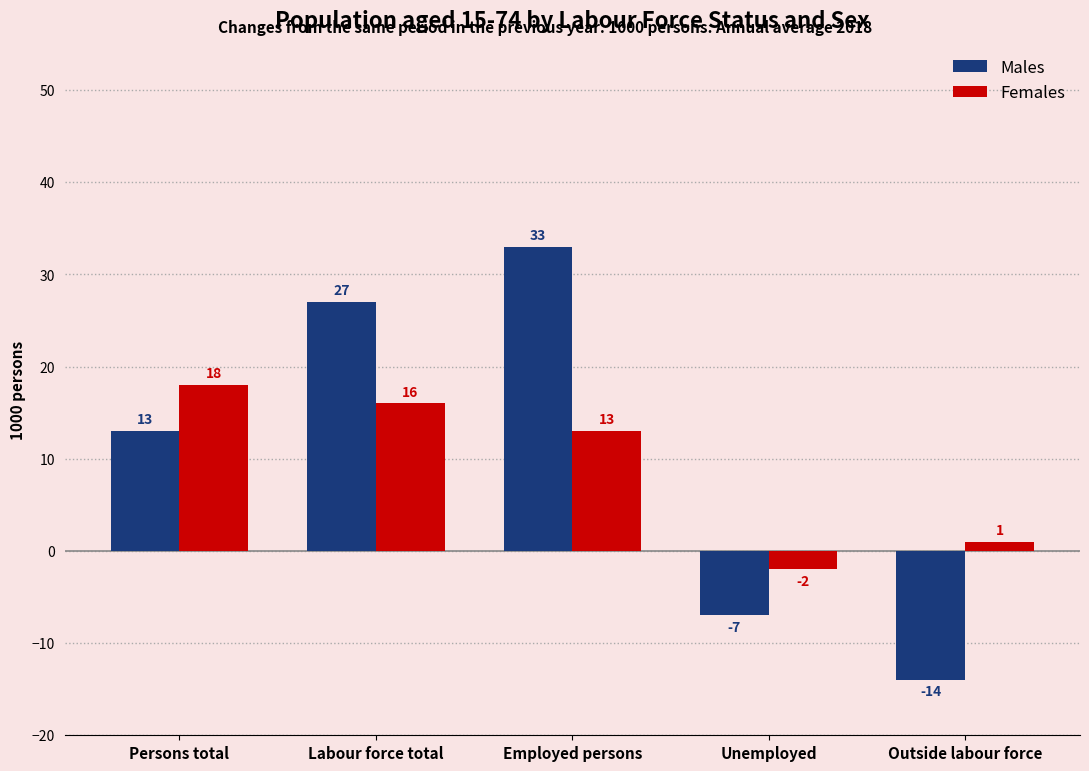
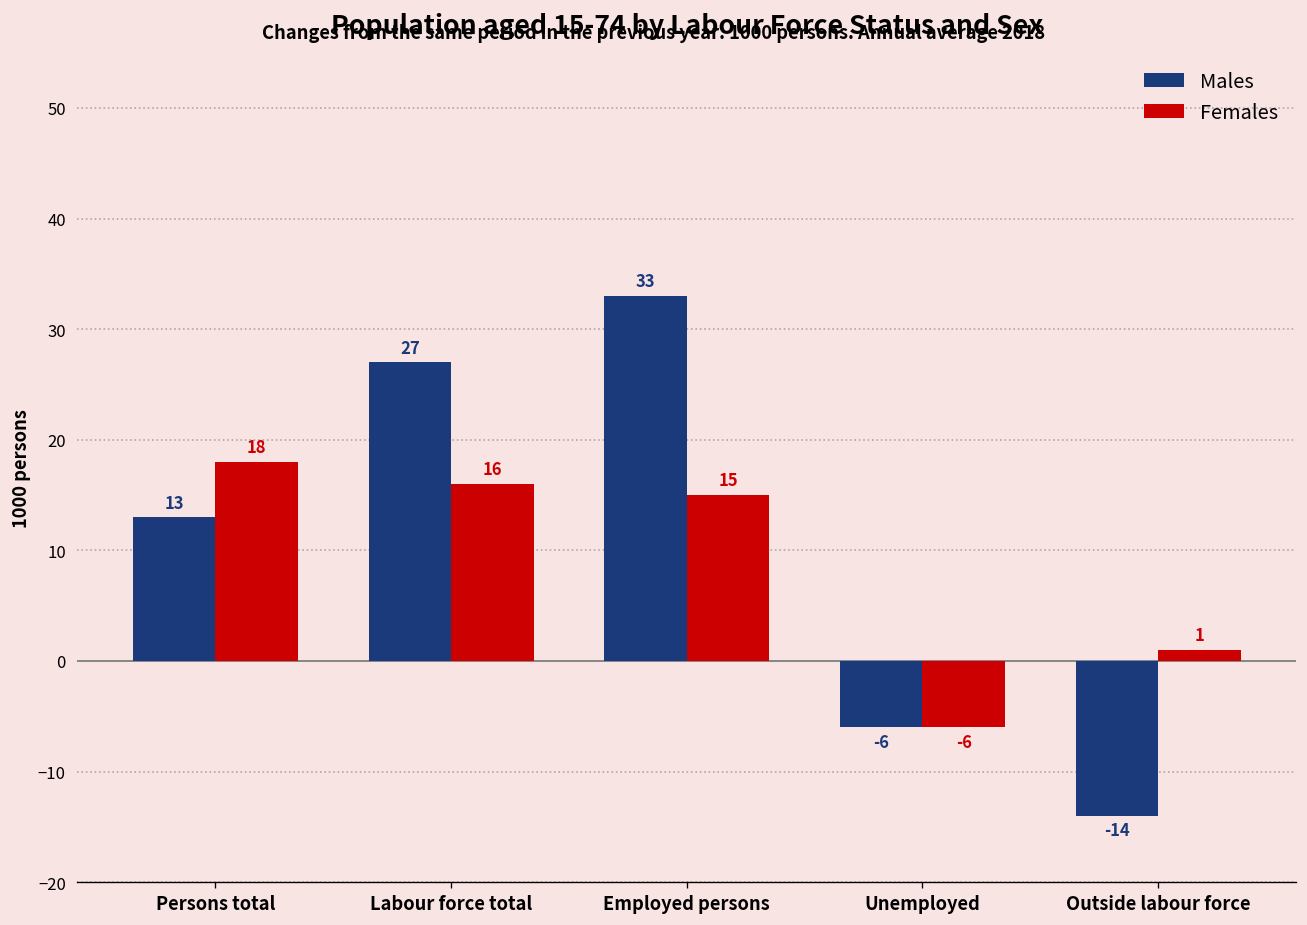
Females, Employed persons: 13 -> 15
Males, Unemployed: -7 -> -6
Females, Unemployed: -2 -> -6
